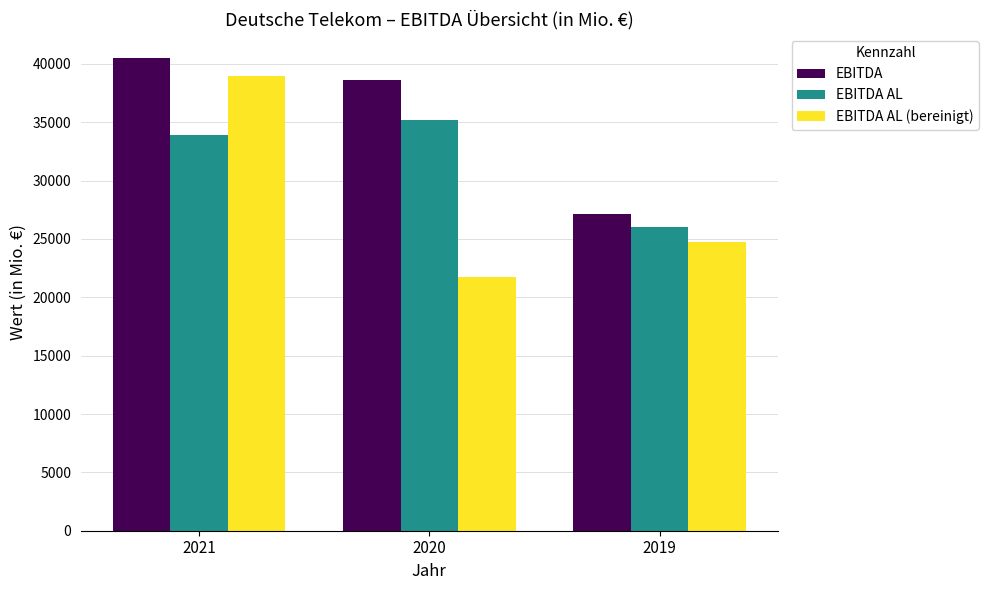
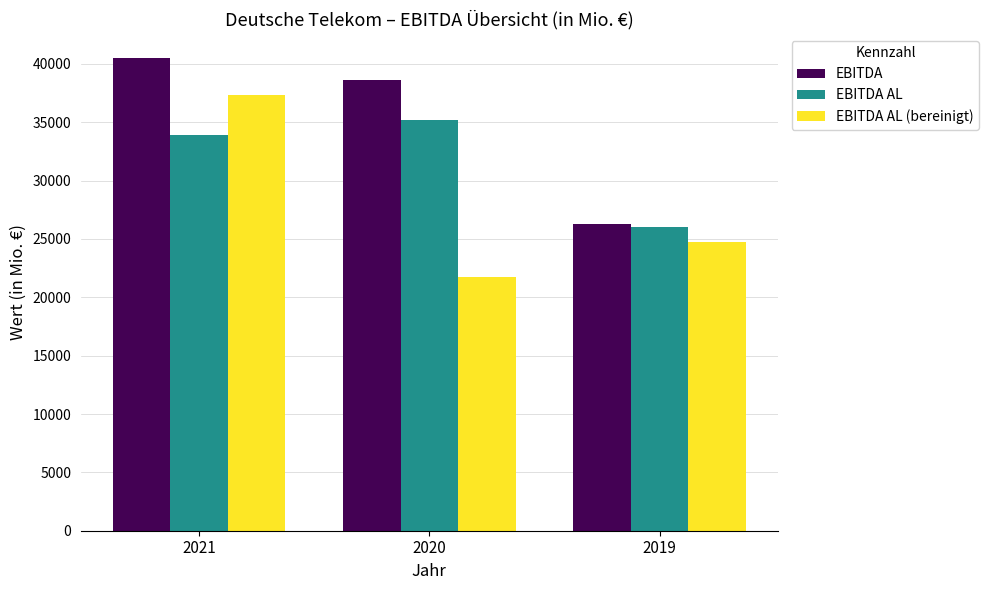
EBITDA AL (bereinigt), 2021: 38900 -> 37300
EBITDA, 2019: 27100 -> 26300
